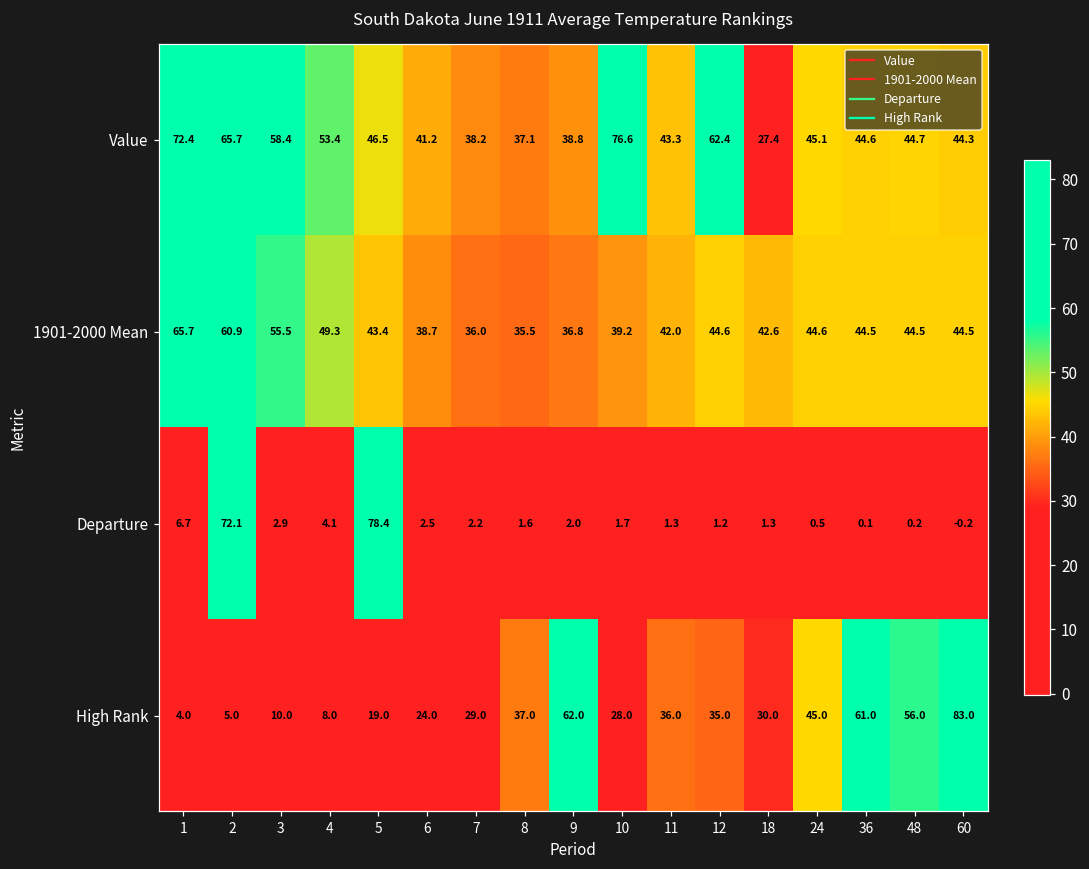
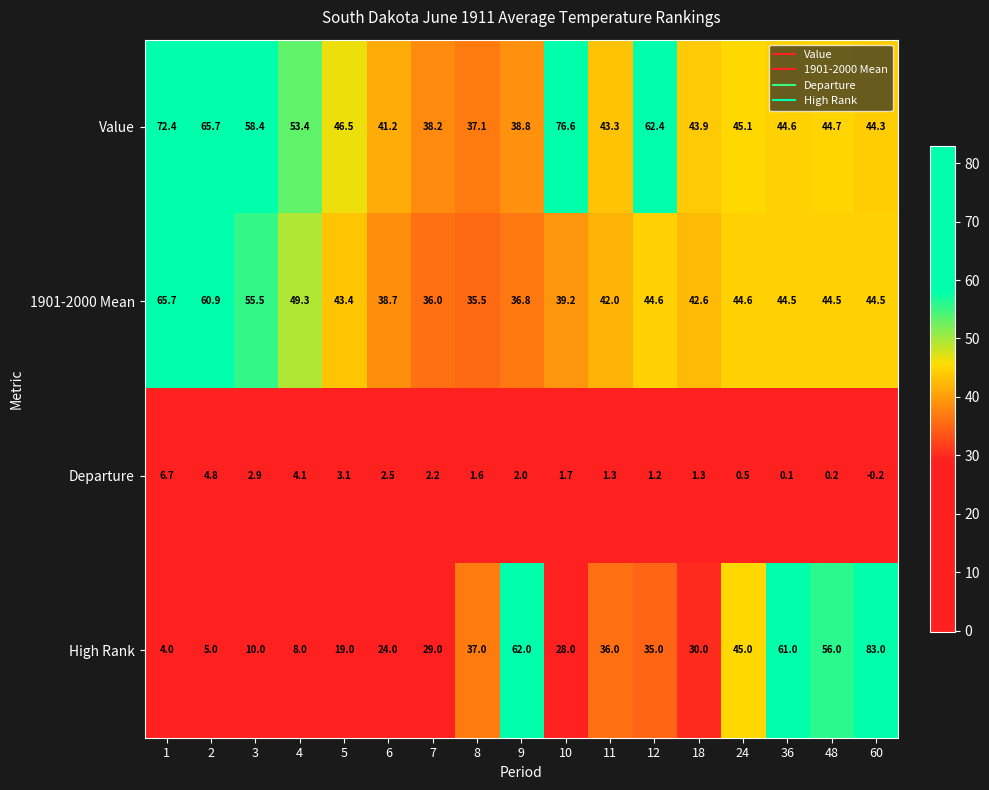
Value, 18: 27.4 -> 43.9
Departure, 2: 72.1 -> 4.8
Departure, 5: 78.4 -> 3.1
